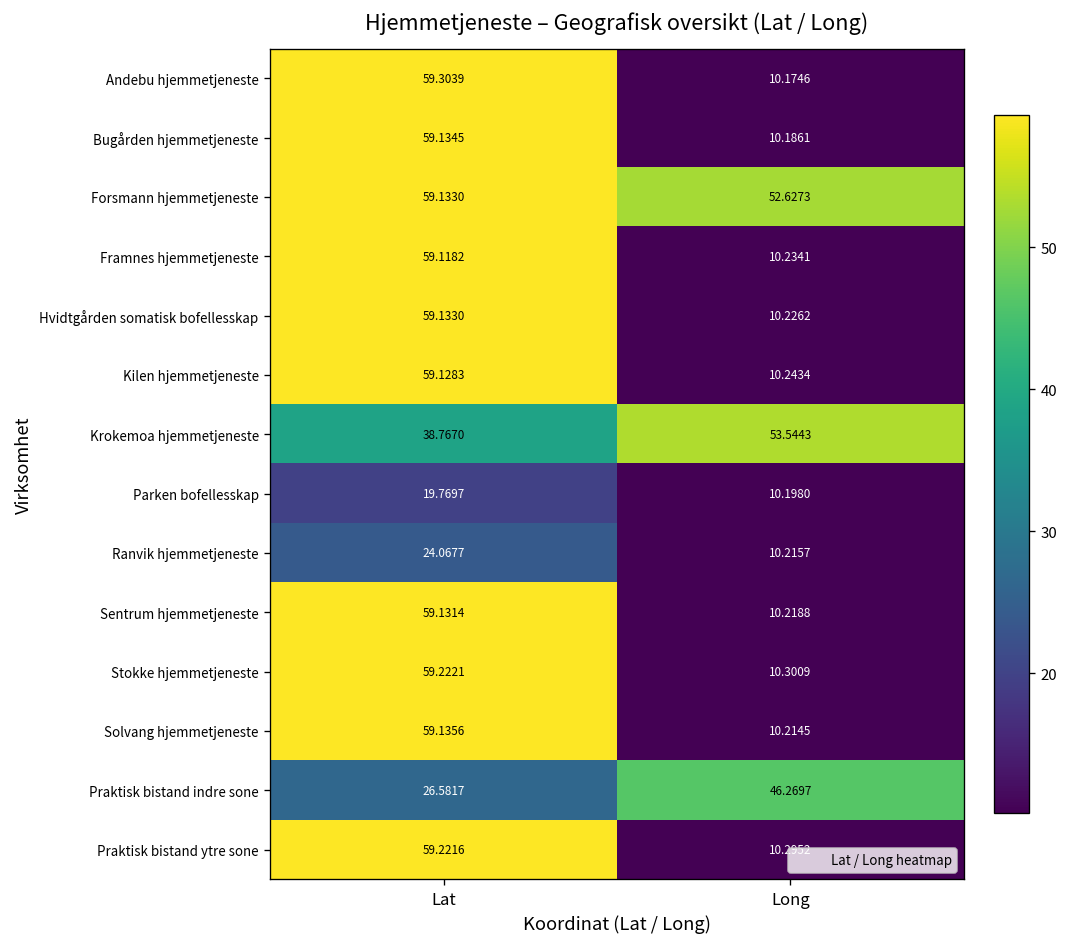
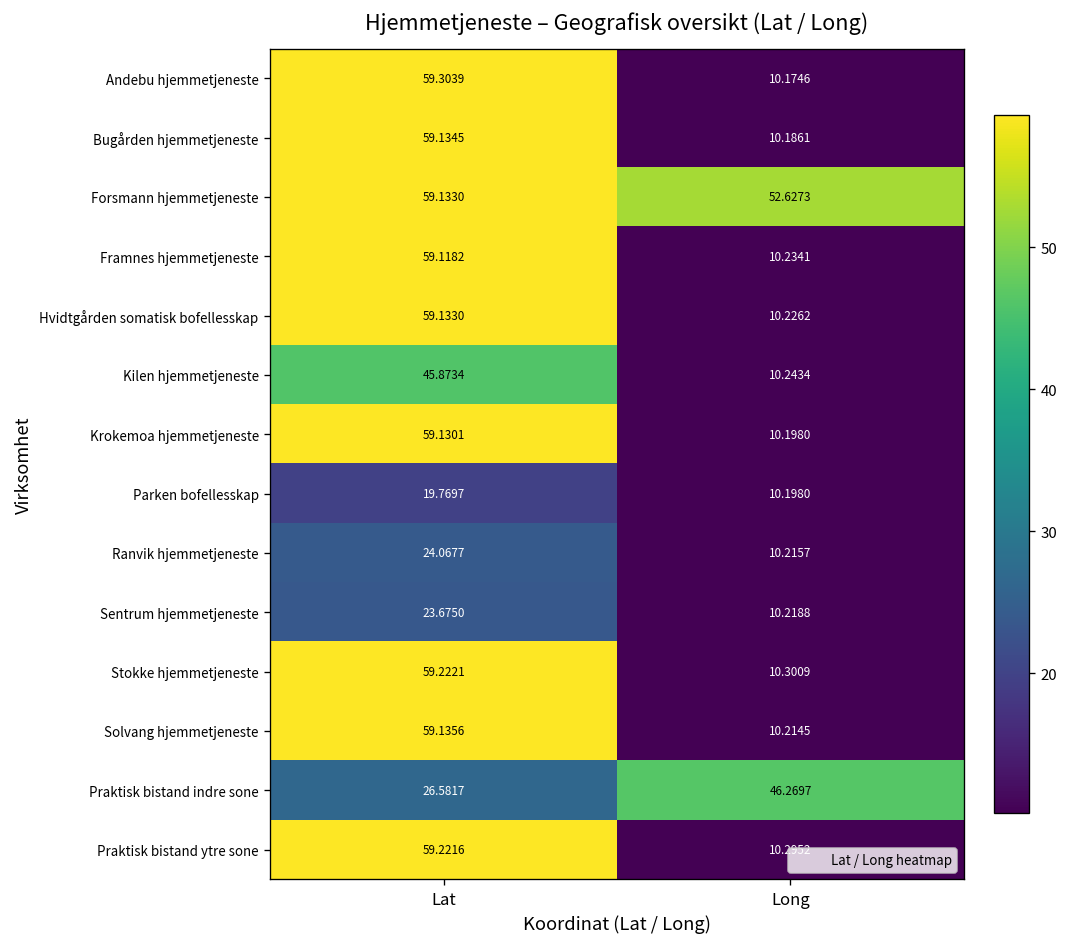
Kilen hjemmetjeneste, Lat: 59.1283 -> 45.8734
Krokemoa hjemmetjeneste, Lat: 38.7670 -> 59.1301
Krokemoa hjemmetjeneste, Long: 53.5443 -> 10.1980
Sentrum hjemmetjeneste, Lat: 59.1314 -> 23.6750
